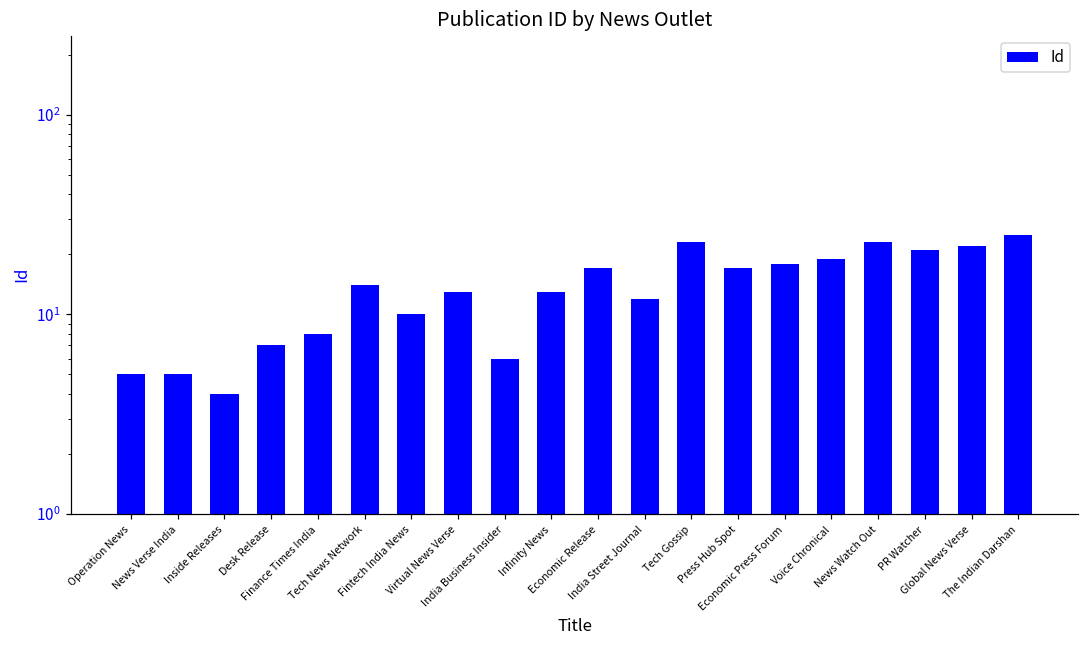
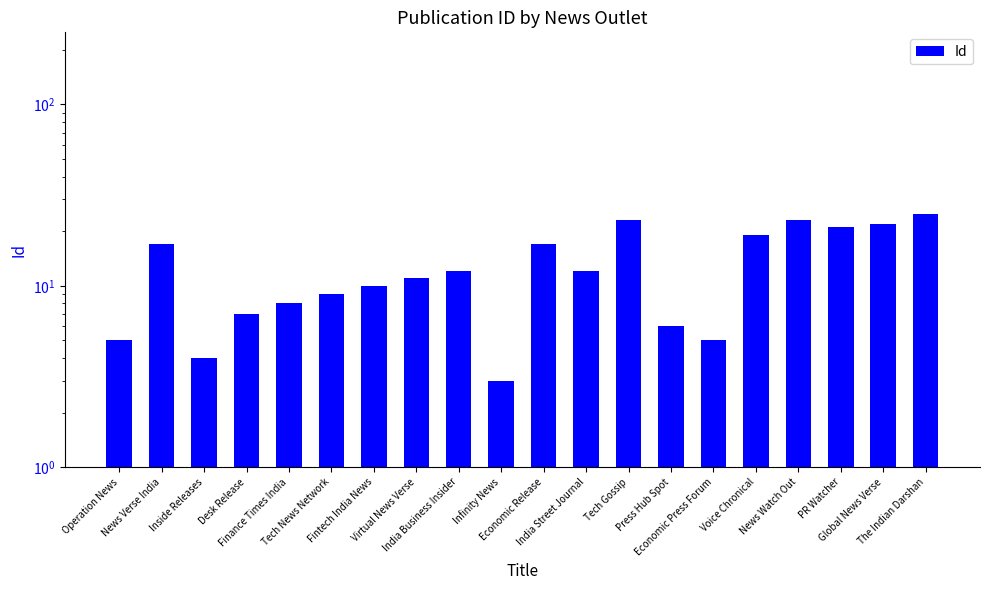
News Verse India: 5 -> 17
Tech News Network: 14 -> 9
Virtual News Verse: 13 -> 11
India Business Insider: 6 -> 12
Infinity News: 13 -> 3
Press Hub Spot: 17 -> 6
Economic Press Forum: 18 -> 5
